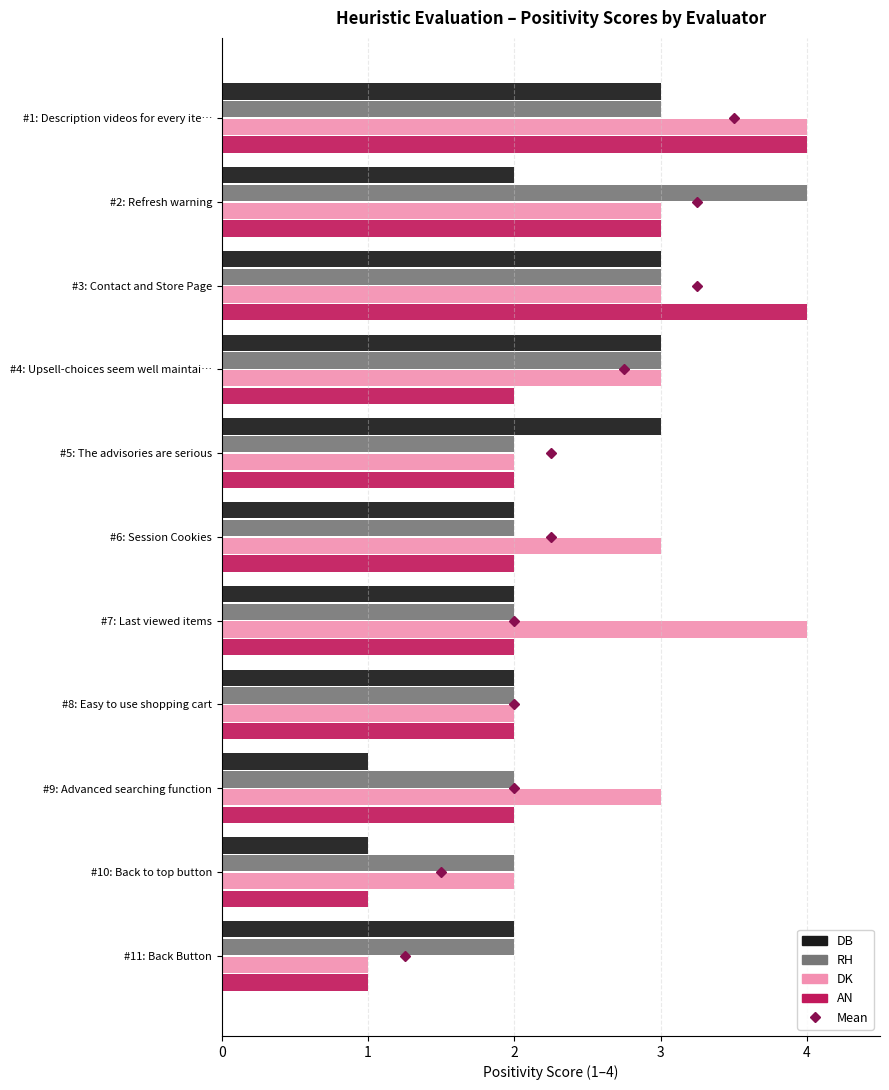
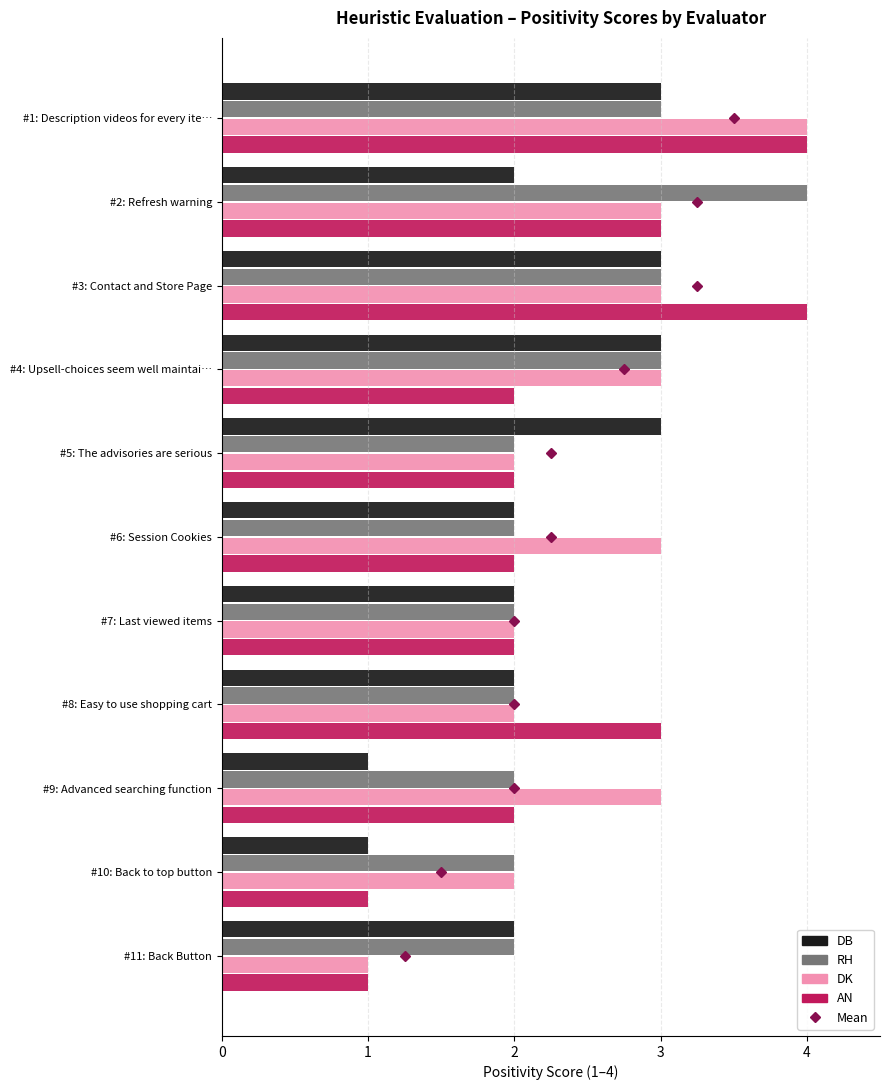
DK, #7: Last viewed items: 4 -> 2
AN, #8: Easy to use shopping cart: 2 -> 3
